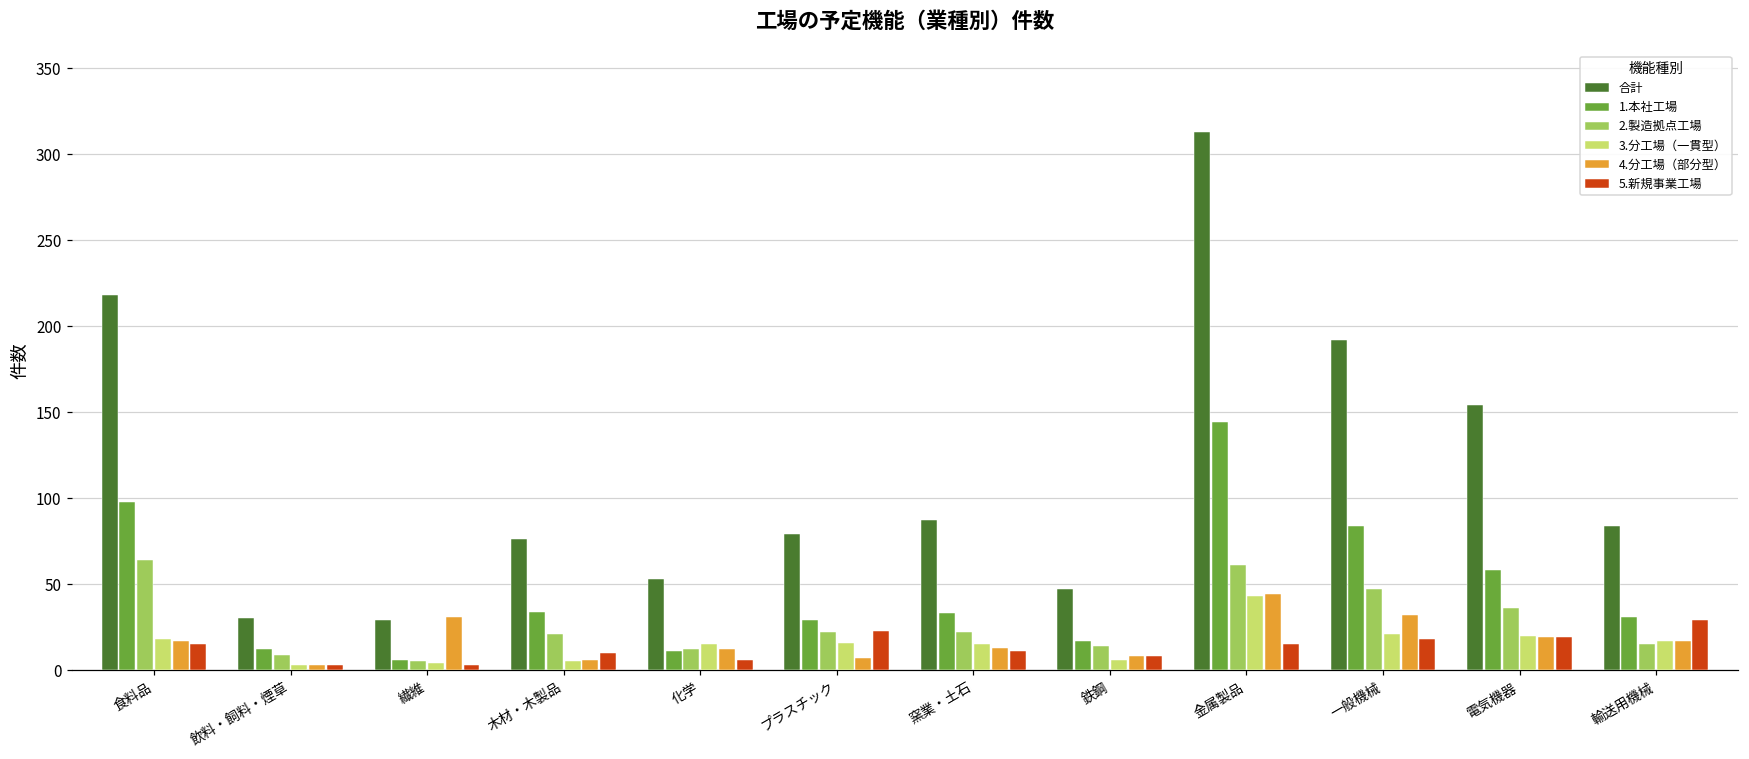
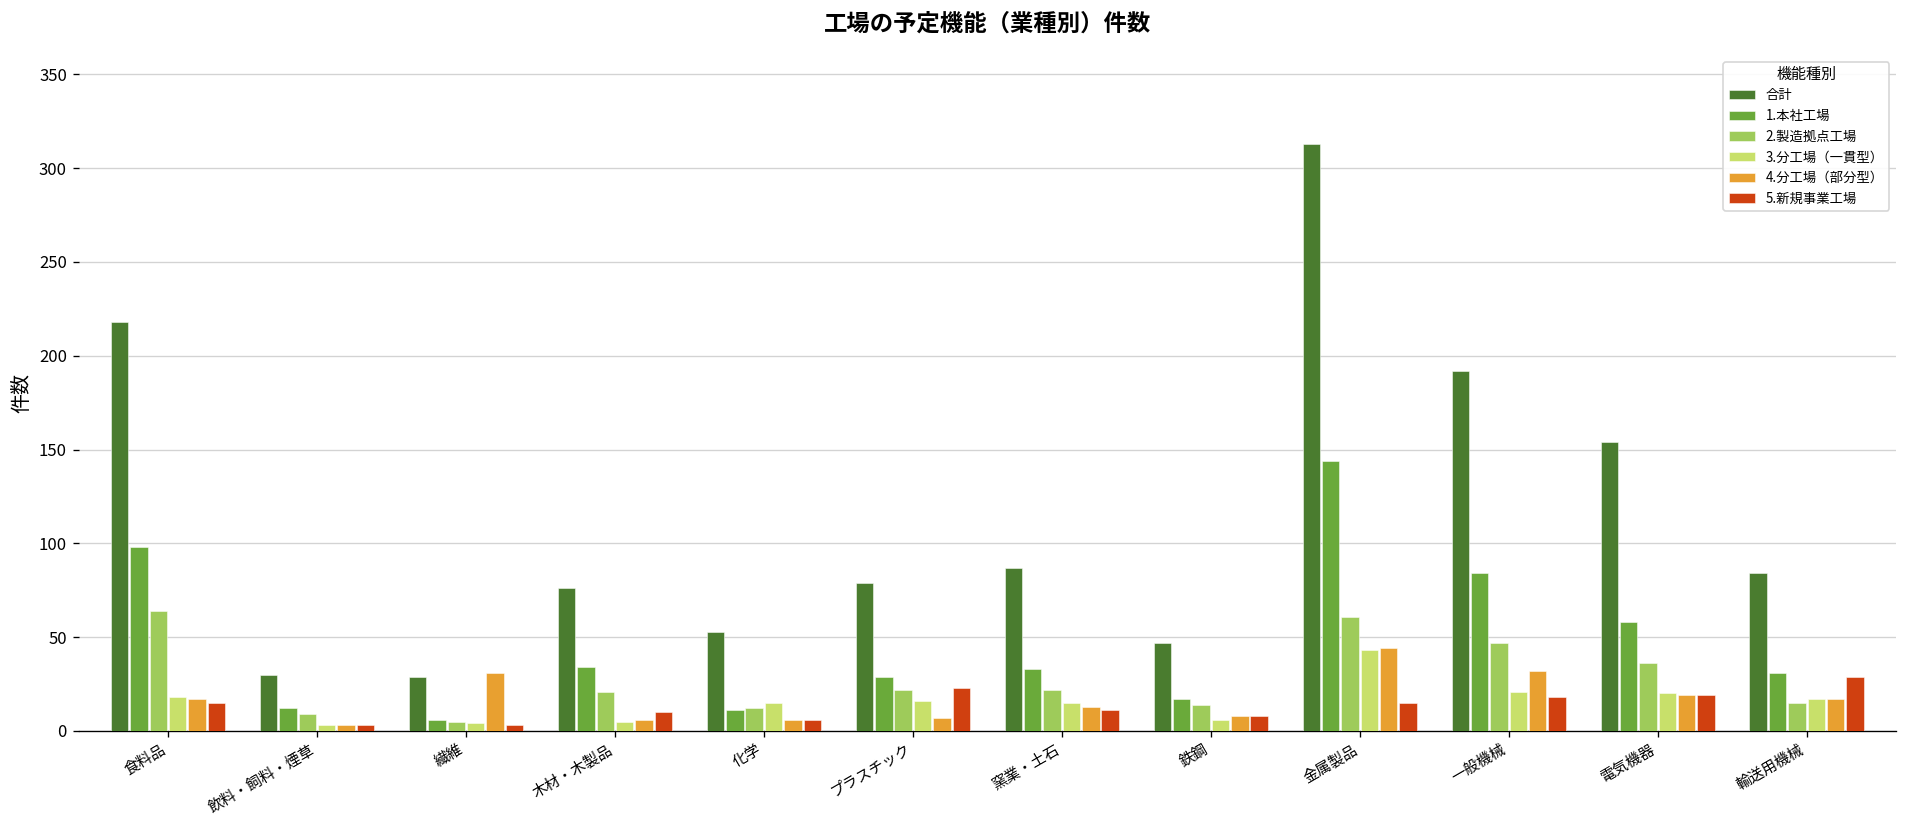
4.分工場（部分型）, 化学: 12 -> 6
